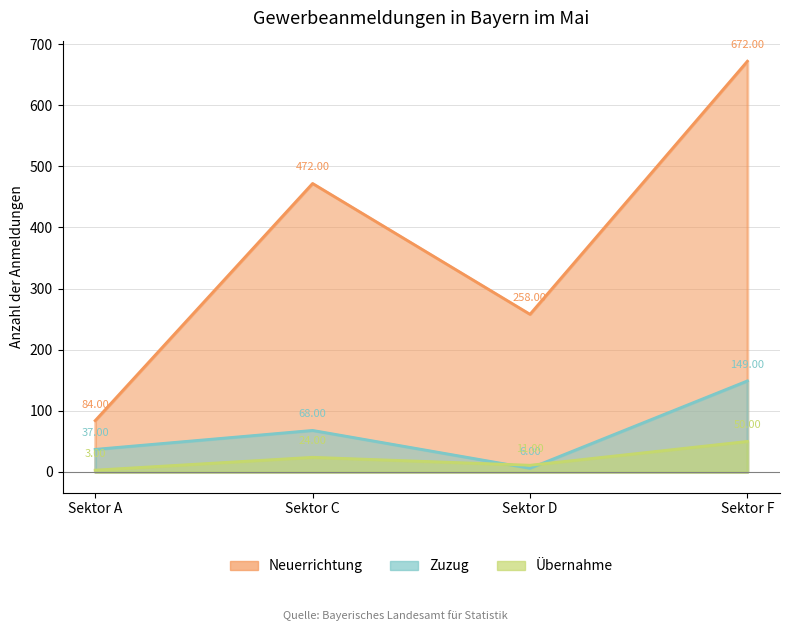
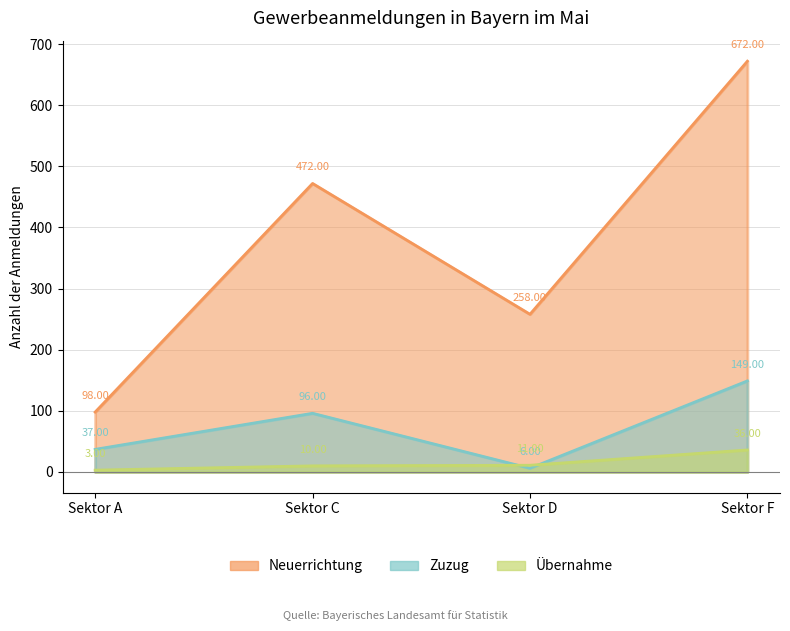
Neuerrichtung, Sektor A: 84.00 -> 98.00
Zuzug, Sektor C: 68.00 -> 96.00
Übernahme, Sektor C: 24.00 -> 10.00
Übernahme, Sektor F: 50.00 -> 36.00
